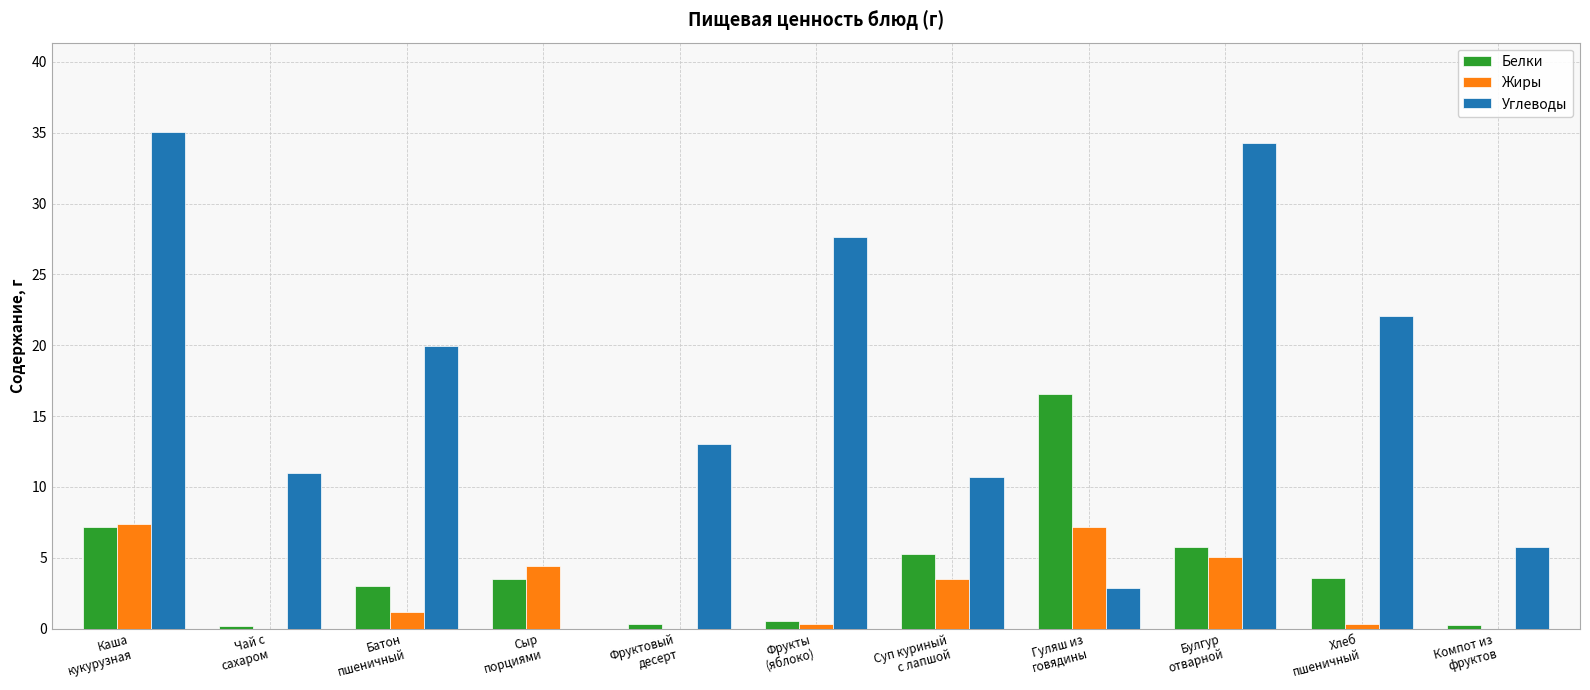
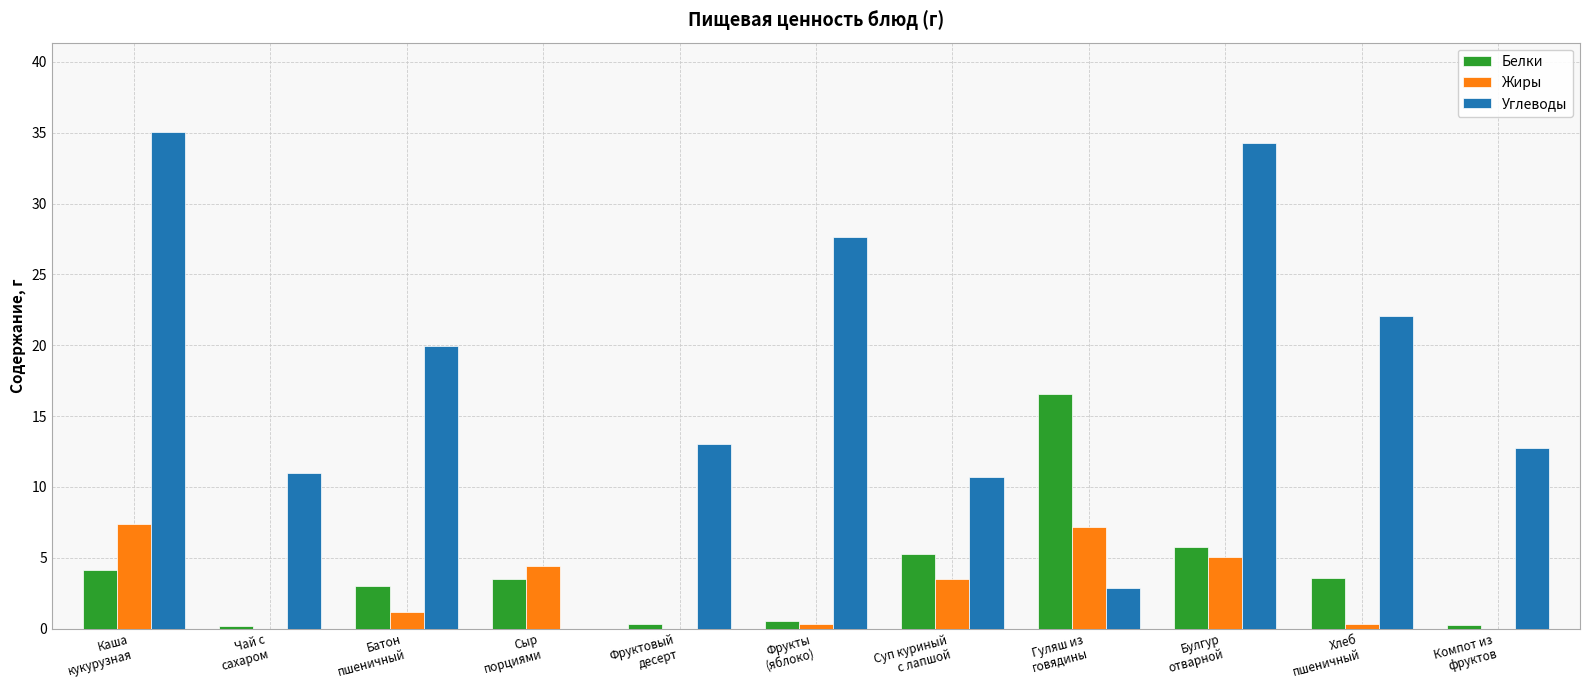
Белки, Каша кукурузная: 7.2 -> 4.2
Углеводы, Компот из фруктов: 5.8 -> 12.7
